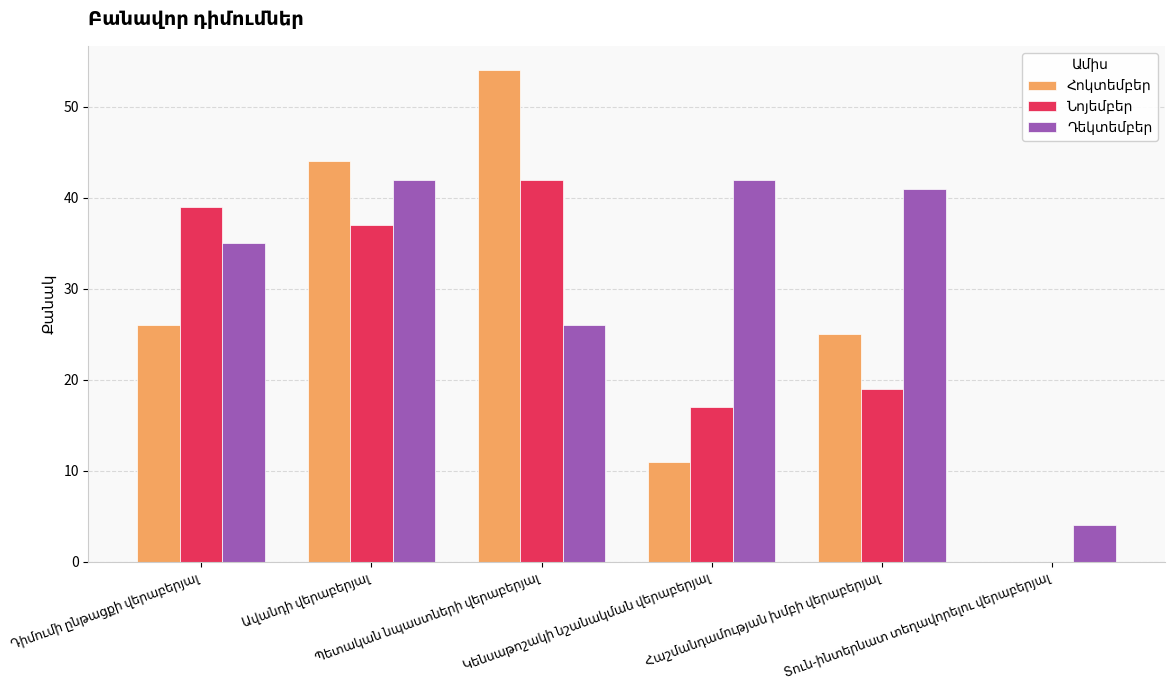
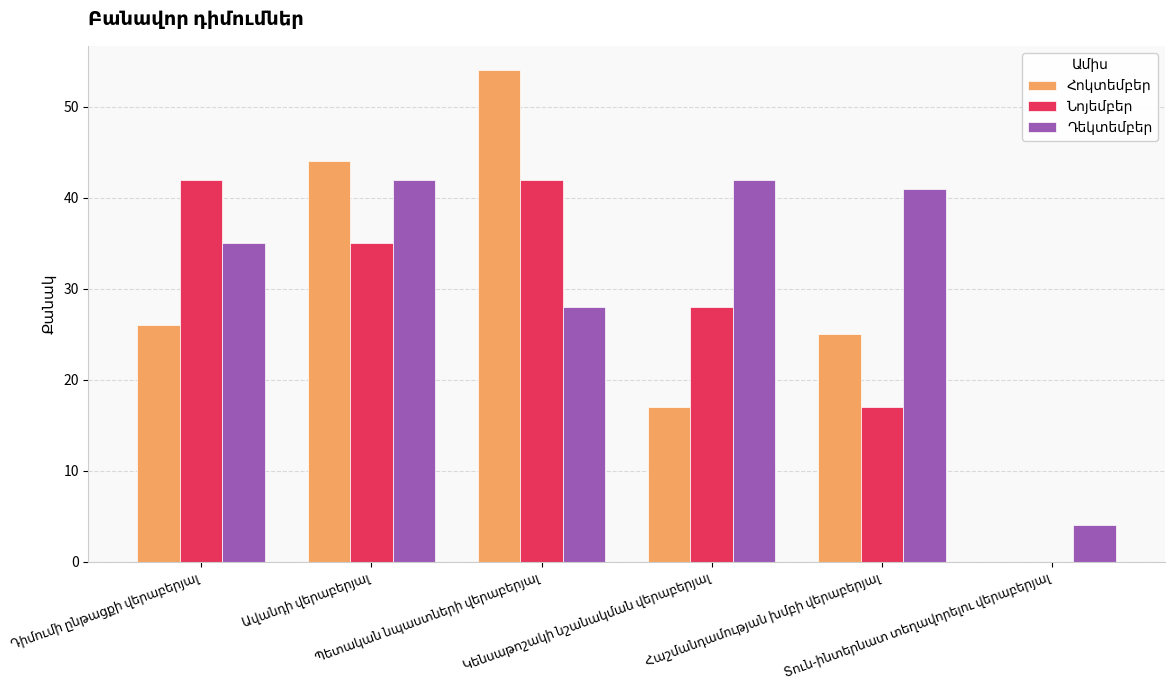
Նոյեմբեր, Դիմումի ընթացքի վերաբերյալ: 39 -> 42
Նոյեմբեր, Ավանդի վերաբերյալ: 37 -> 35
Դեկտեմբեր, Պետական նպաստների վերաբերյալ: 26 -> 28
Հոկտեմբեր, Կենսաթոշակի նշանակման վերաբերյալ: 11 -> 17
Նոյեմբեր, Կենսաթոշակի նշանակման վերաբերյալ: 17 -> 28
Նոյեմբեր, Հաշմանդամության խմբի վերաբերյալ: 19 -> 17
